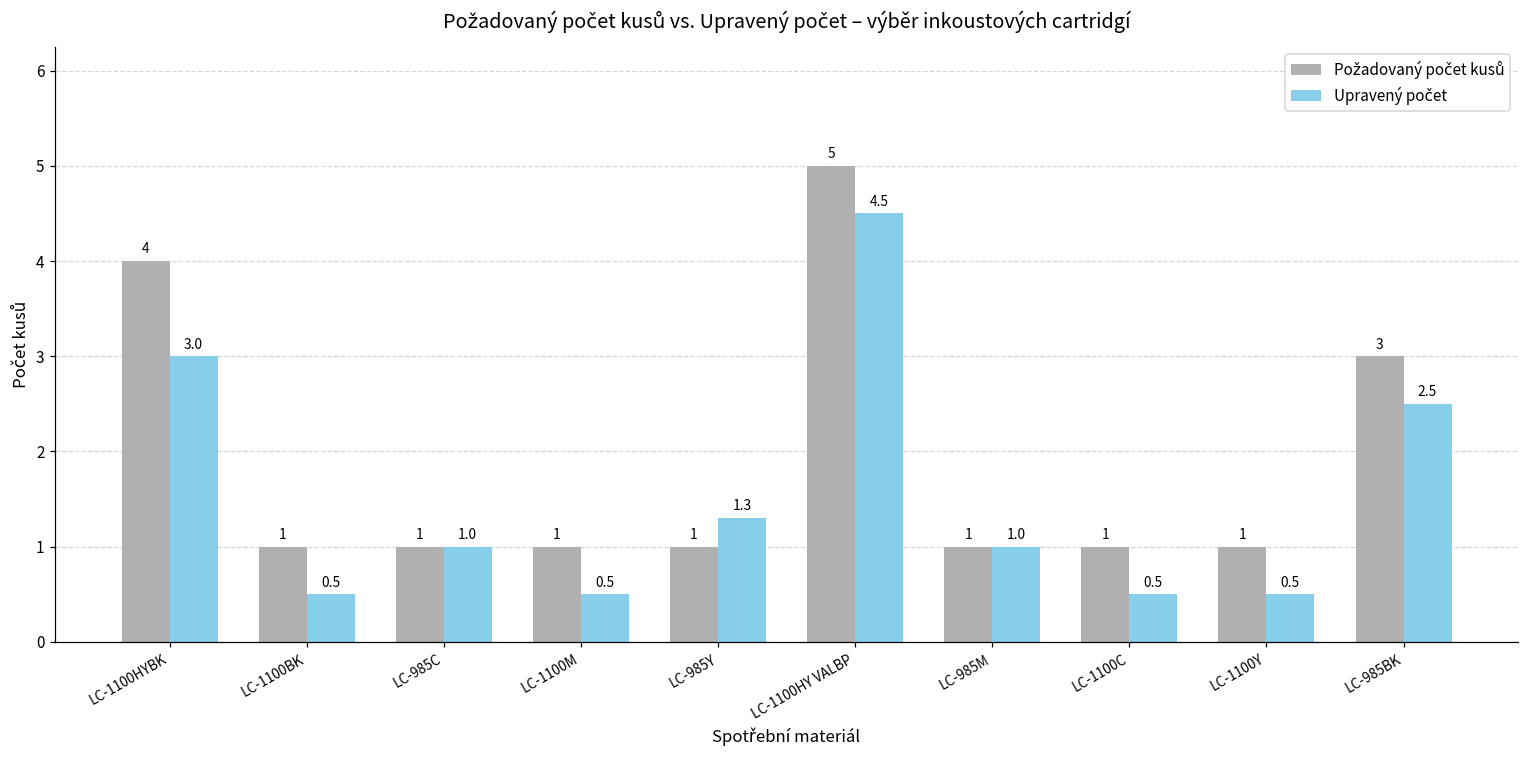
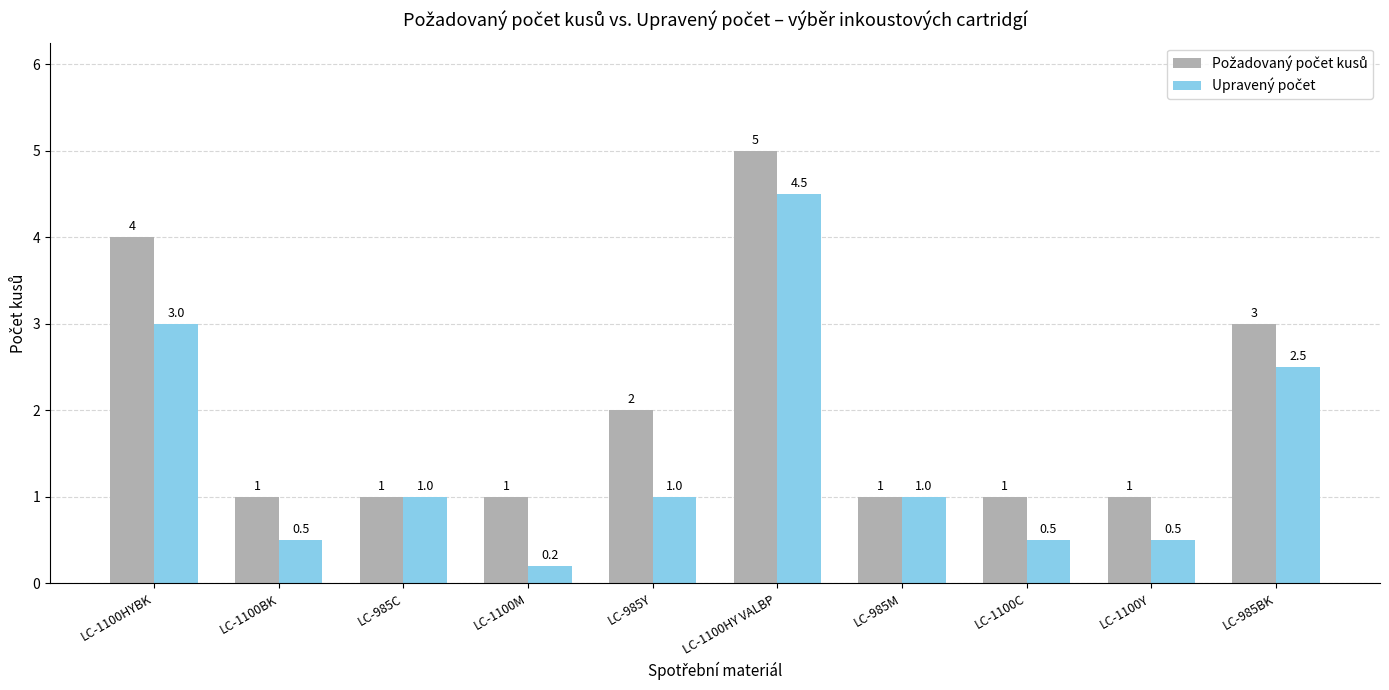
Upravený počet, LC-1100M: 0.5 -> 0.2
Požadovaný počet kusů, LC-985Y: 1 -> 2
Upravený počet, LC-985Y: 1.3 -> 1.0
